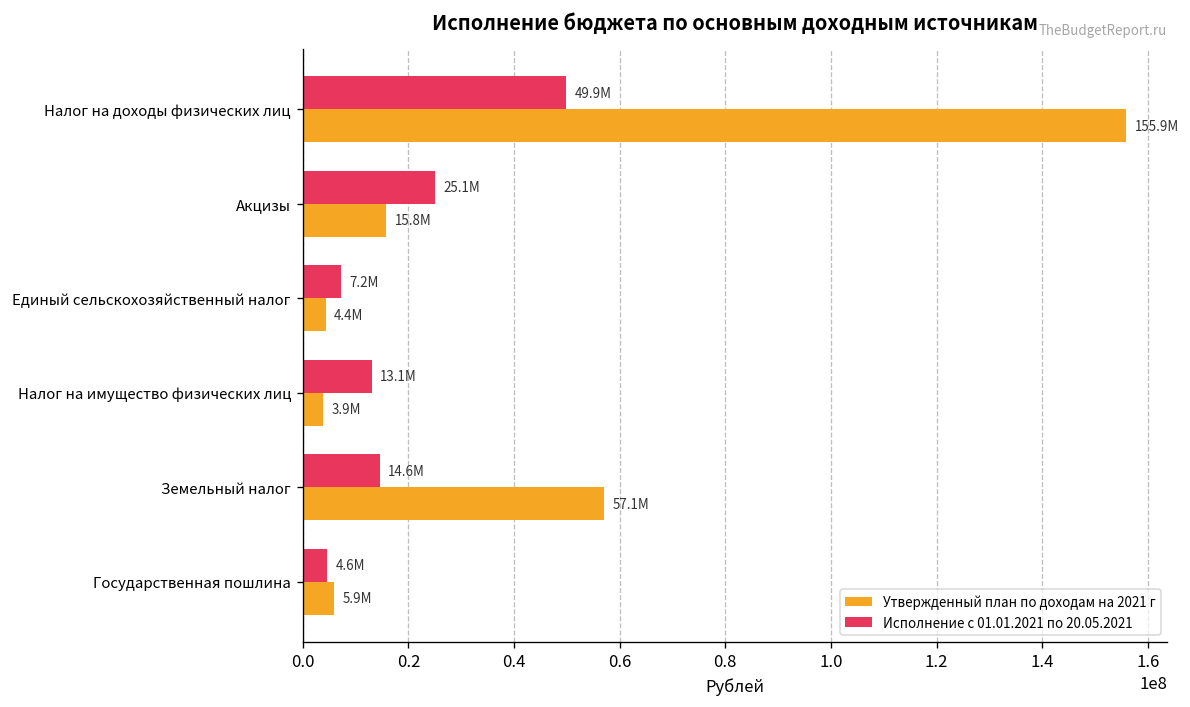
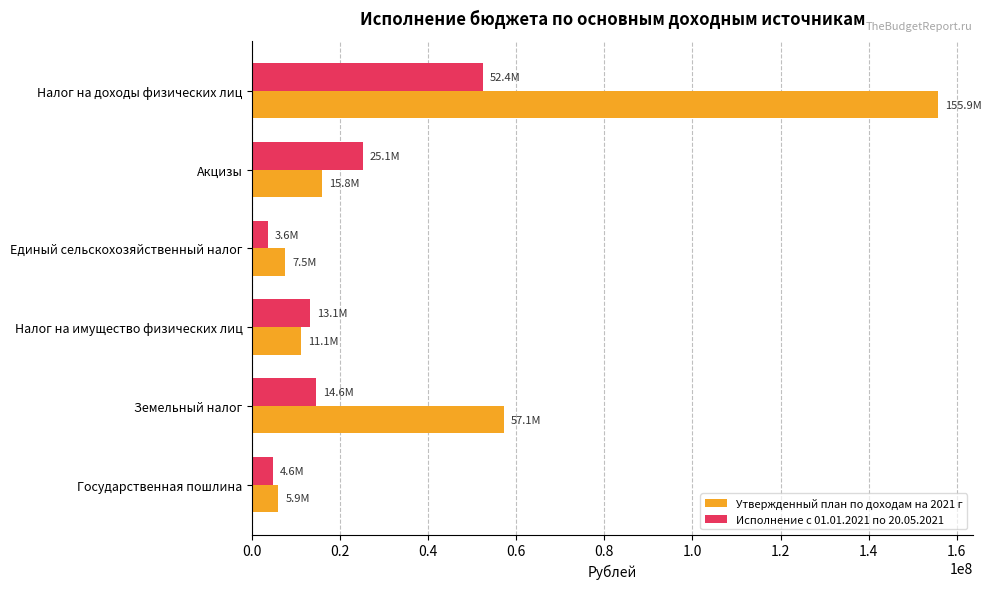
Исполнение с 01.01.2021 по 20.05.2021, Налог на доходы физических лиц: 49.9M -> 52.4M
Исполнение с 01.01.2021 по 20.05.2021, Единый сельскохозяйственный налог: 7.2M -> 3.6M
Утвержденный план по доходам на 2021 г, Единый сельскохозяйственный налог: 4.4M -> 7.5M
Утвержденный план по доходам на 2021 г, Налог на имущество физических лиц: 3.9M -> 11.1M
